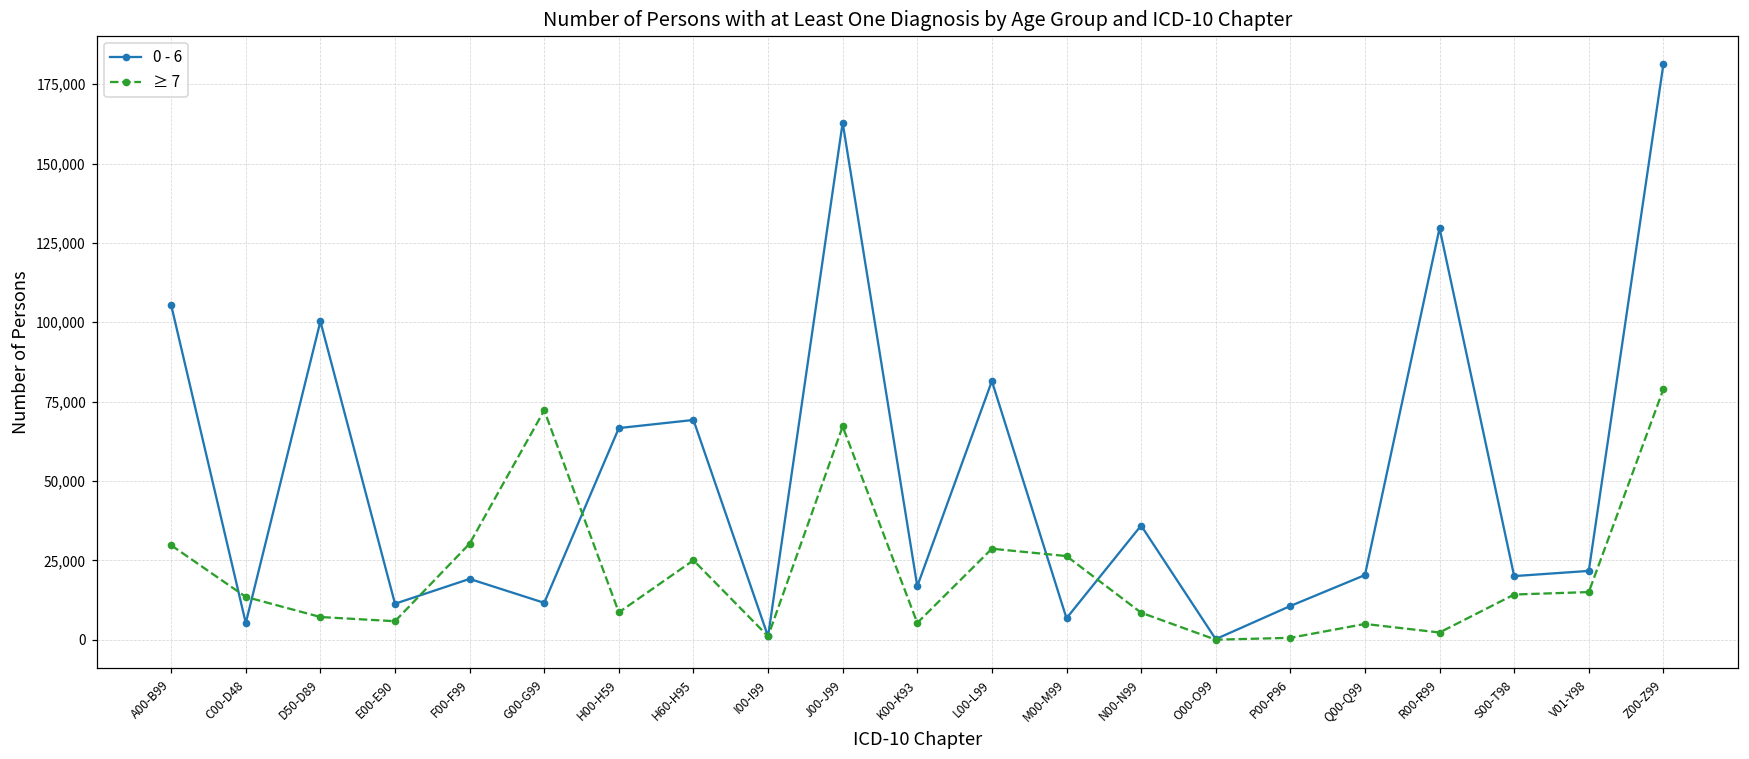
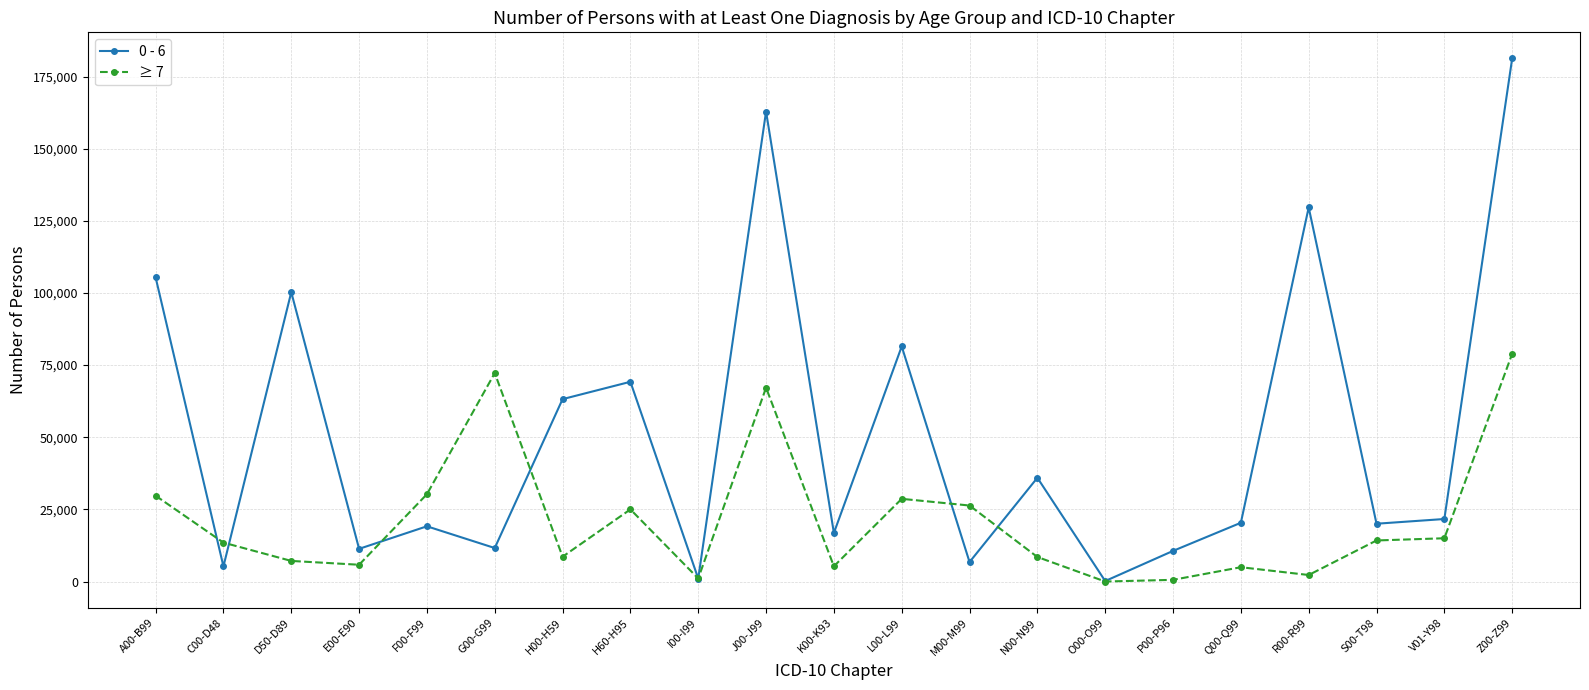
0 - 6, H00-H59: 67,000 -> 63,000
